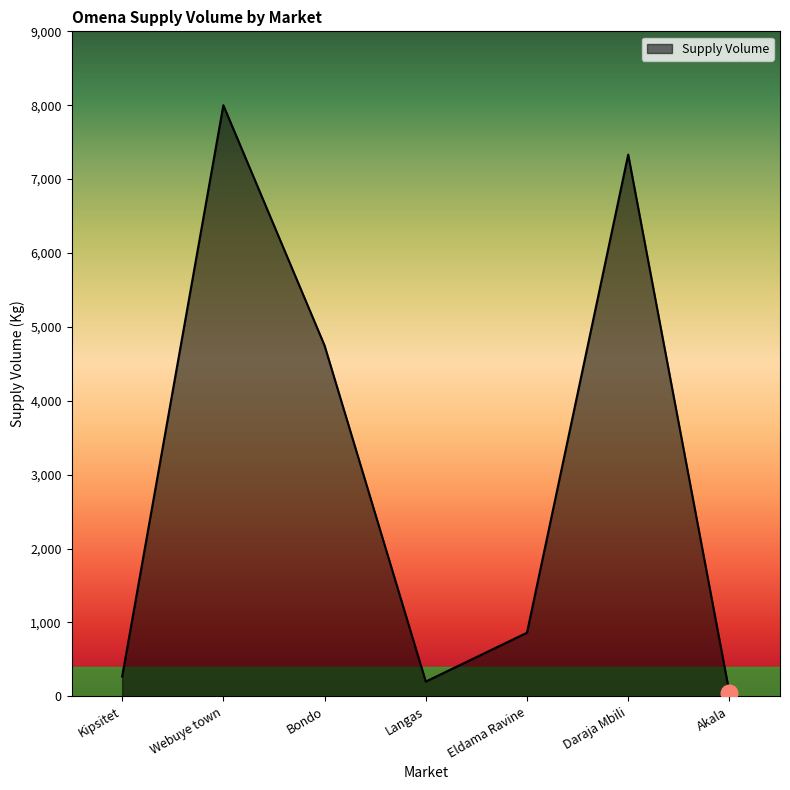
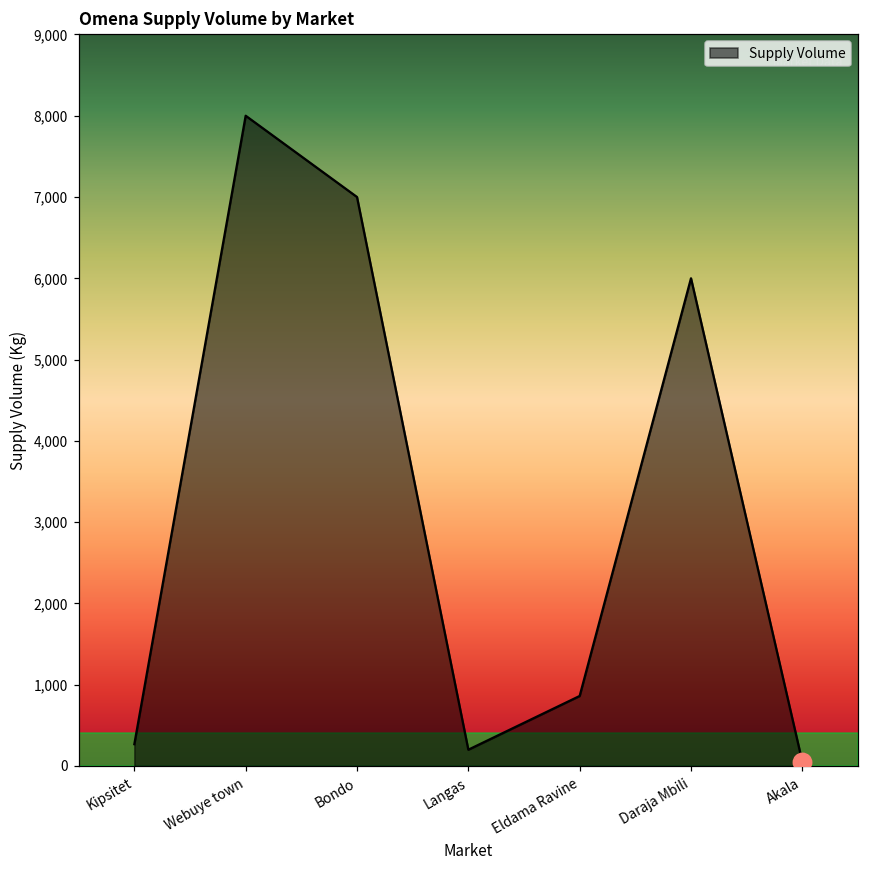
Supply Volume, Bondo: 4,700 -> 7,000
Supply Volume, Daraja Mbili: 7,300 -> 6,000
